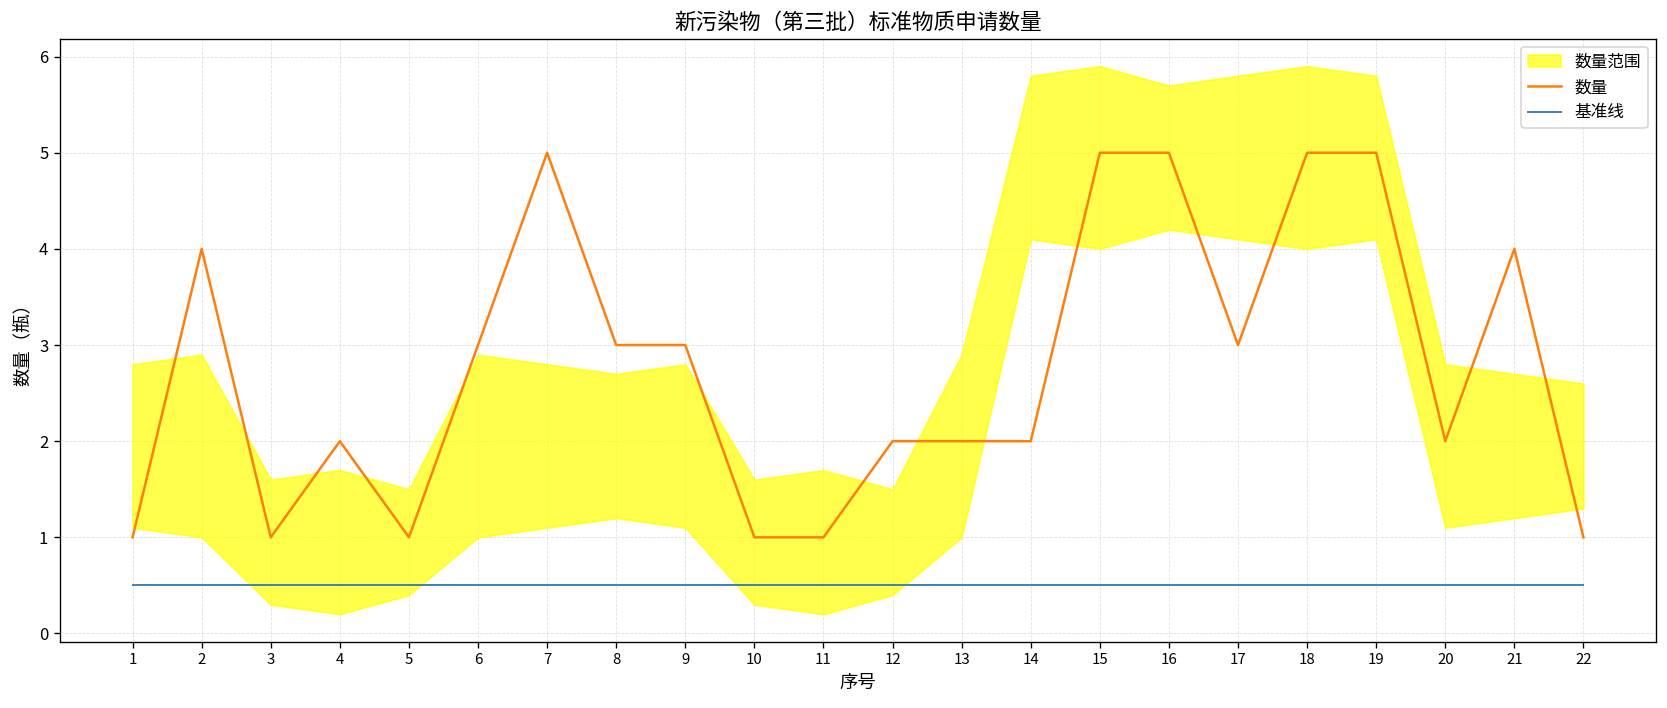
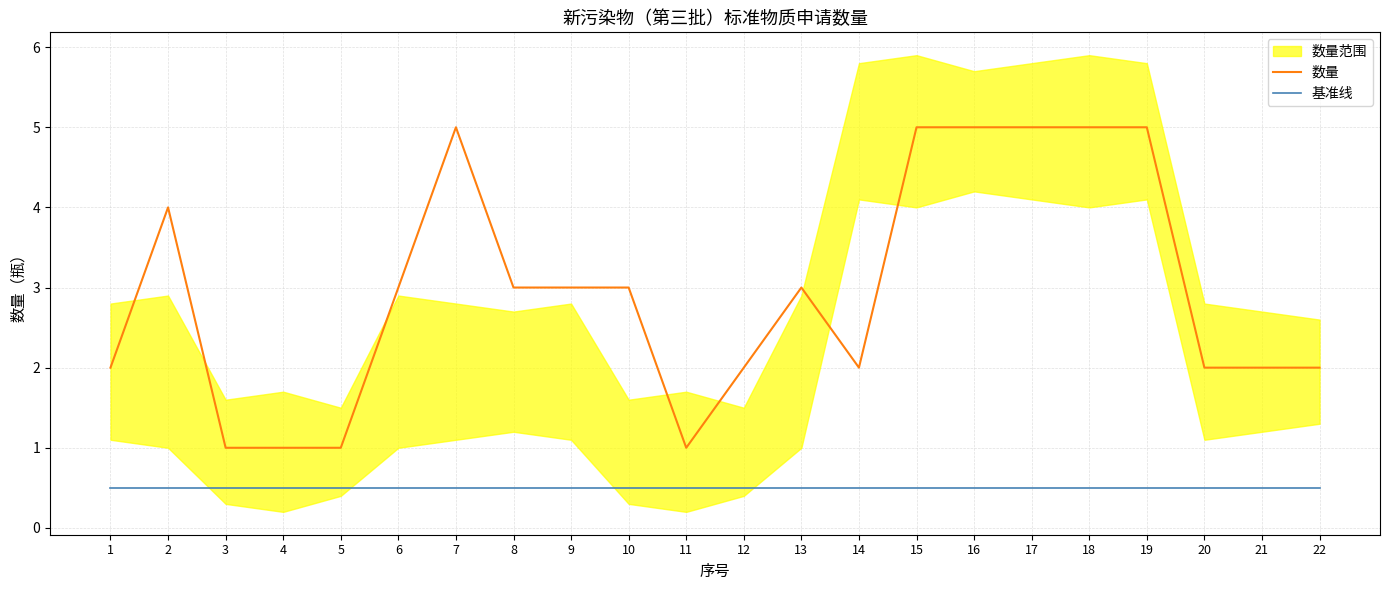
数量, 1: 1 -> 2
数量, 4: 2 -> 1
数量, 10: 1 -> 3
数量, 13: 2 -> 3
数量, 17: 3 -> 5
数量, 21: 4 -> 2
数量, 22: 1 -> 2
